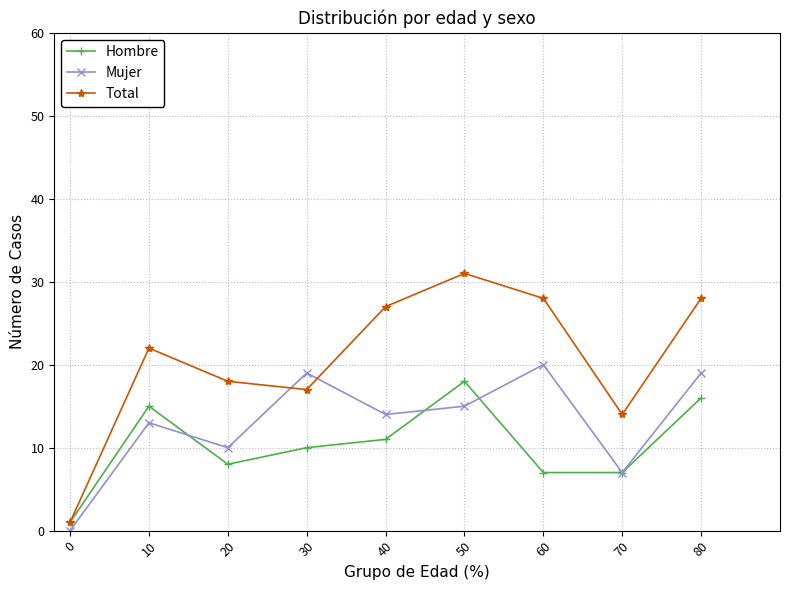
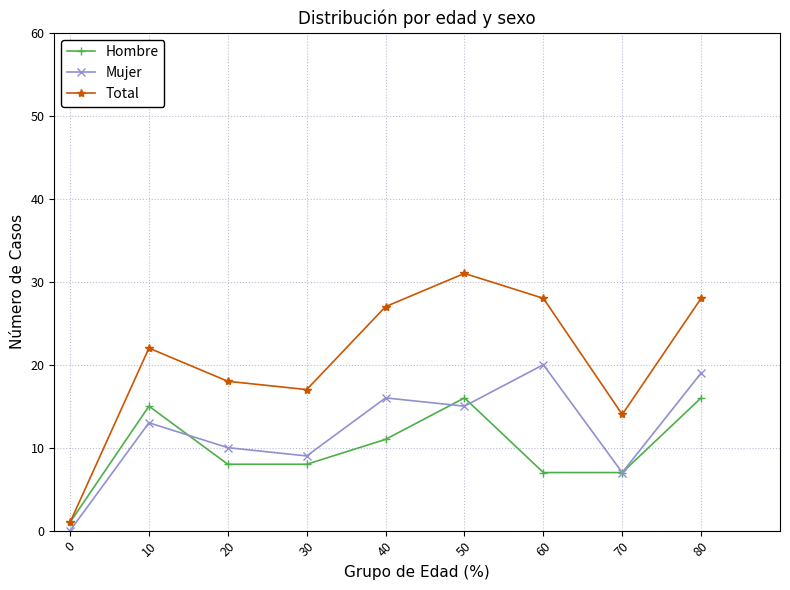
Hombre, 30: 10 -> 8
Mujer, 30: 19 -> 9
Mujer, 40: 14 -> 16
Hombre, 50: 18 -> 16
